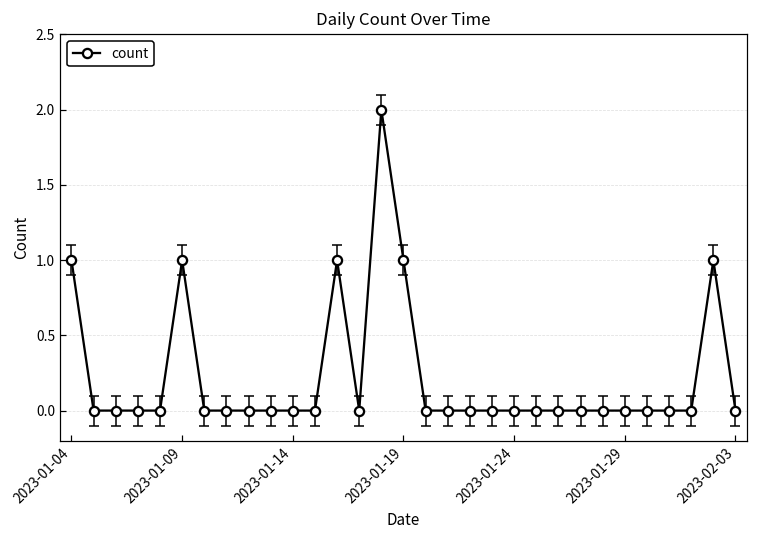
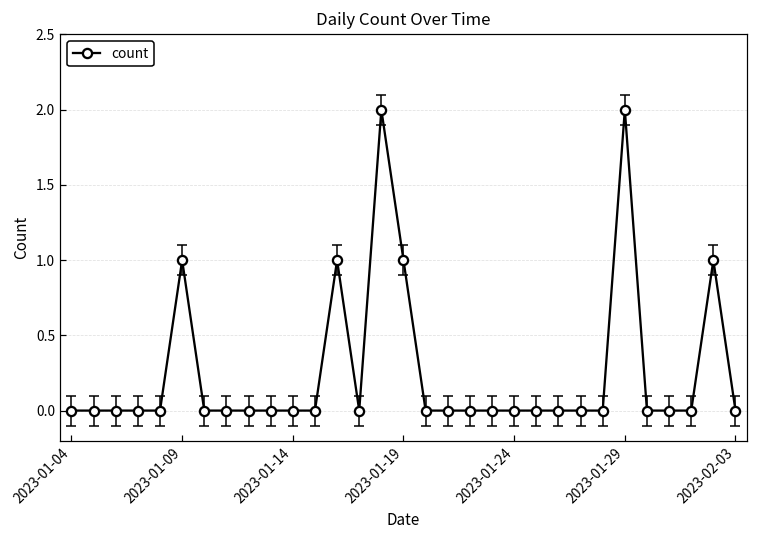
count, 2023-01-04: 1 -> 0
count, 2023-01-29: 0 -> 2
